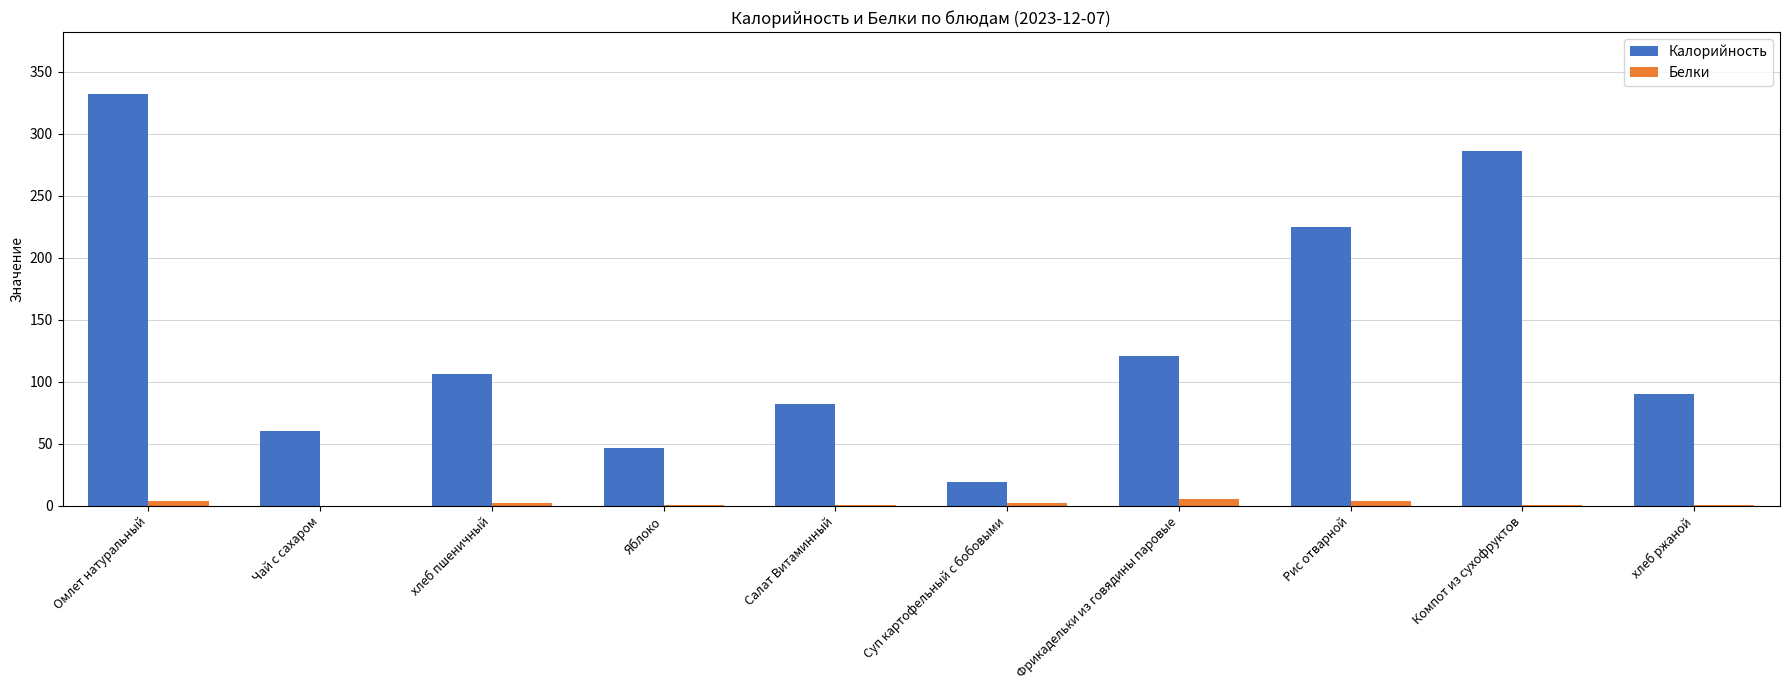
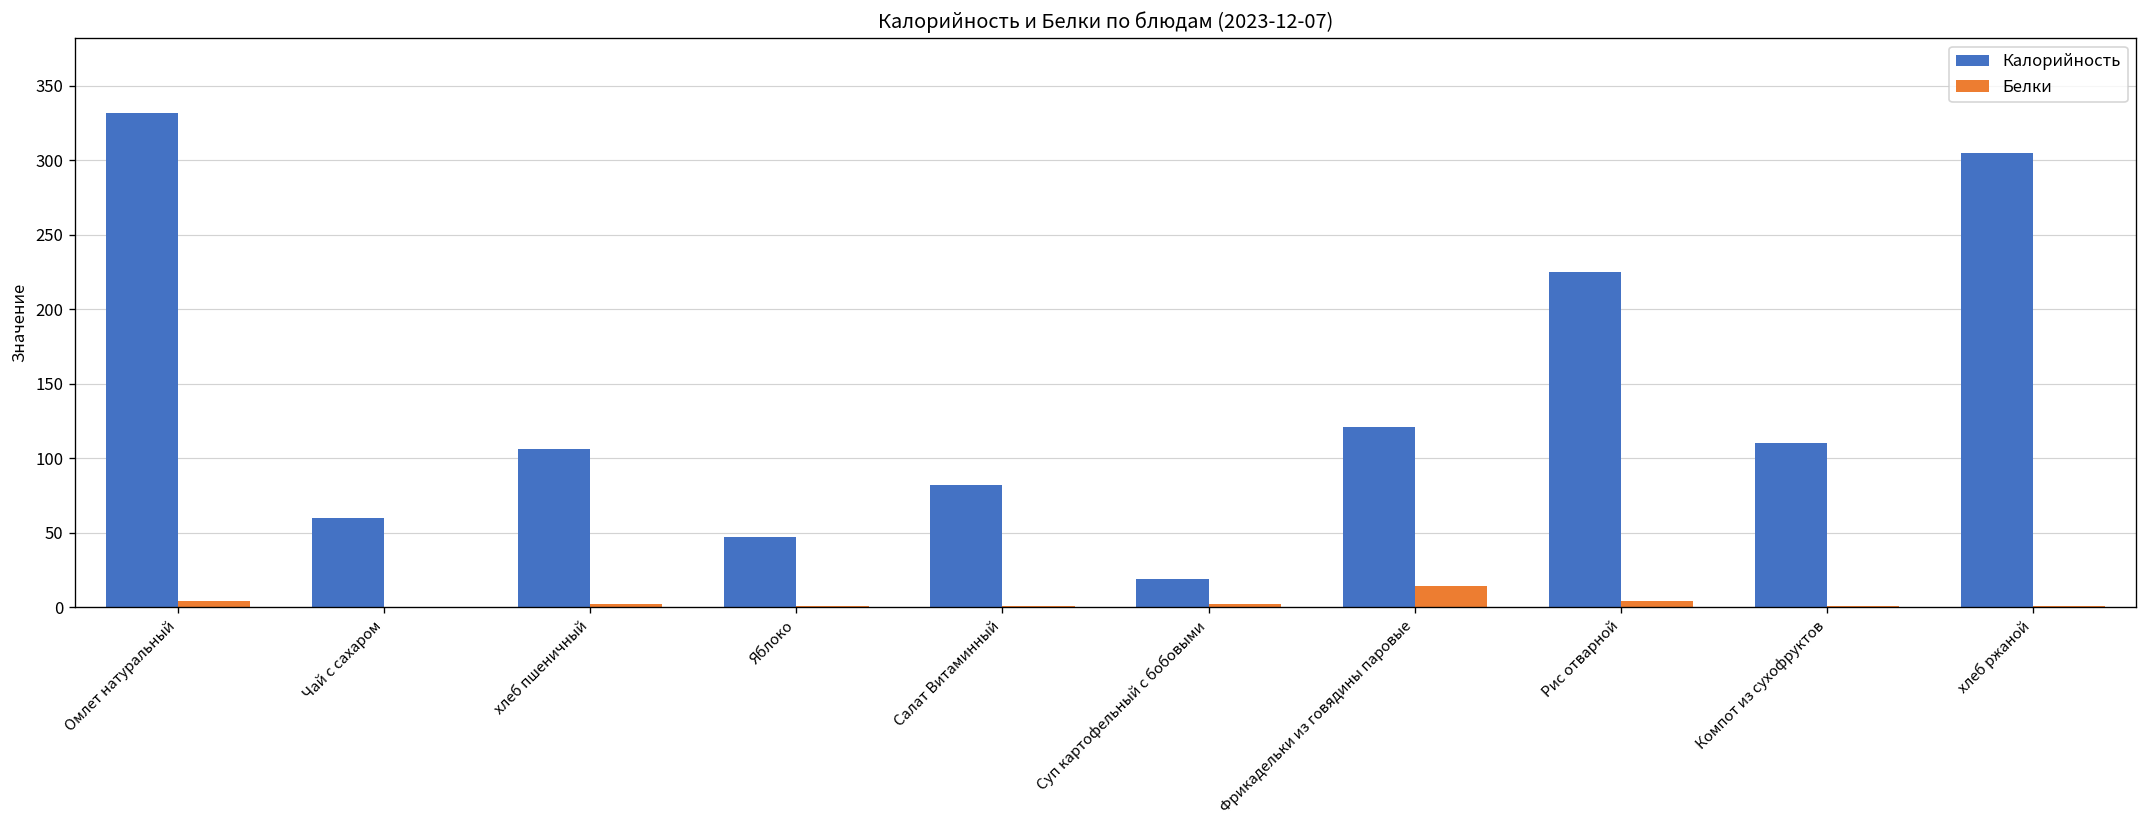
Белки, Фрикадельки из говядины паровые: 6 -> 14
Калорийность, Компот из сухофруктов: 286 -> 110
Калорийность, хлеб ржаной: 90 -> 305
